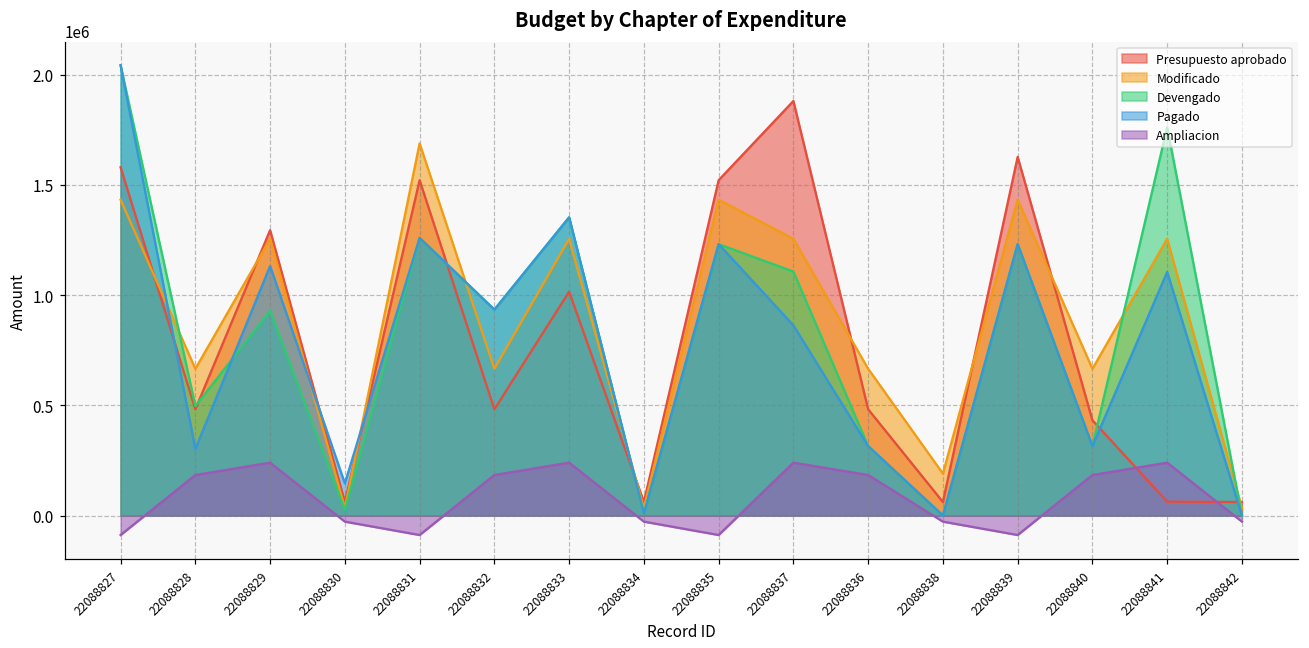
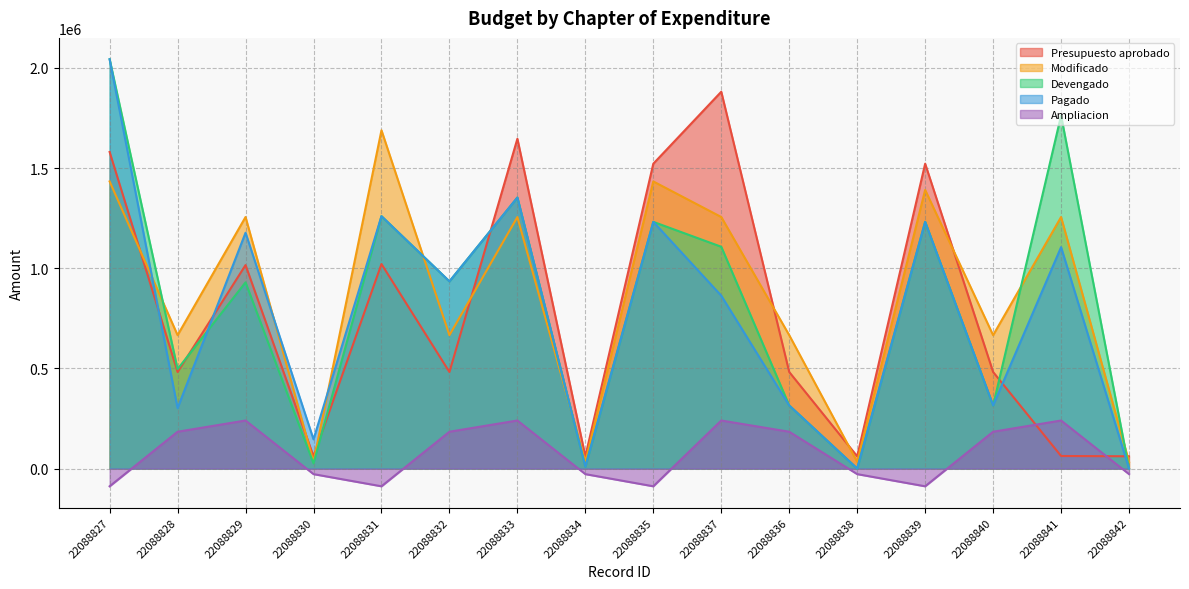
Presupuesto aprobado, 22088829: 1290000 -> 1020000
Pagado, 22088829: 1130000 -> 1180000
Presupuesto aprobado, 22088831: 1520000 -> 1020000
Presupuesto aprobado, 22088833: 1020000 -> 1650000
Modificado, 22088838: 190000 -> 30000
Presupuesto aprobado, 22088839: 1630000 -> 1520000
Modificado, 22088839: 1430000 -> 1390000
Presupuesto aprobado, 22088840: 430000 -> 480000
